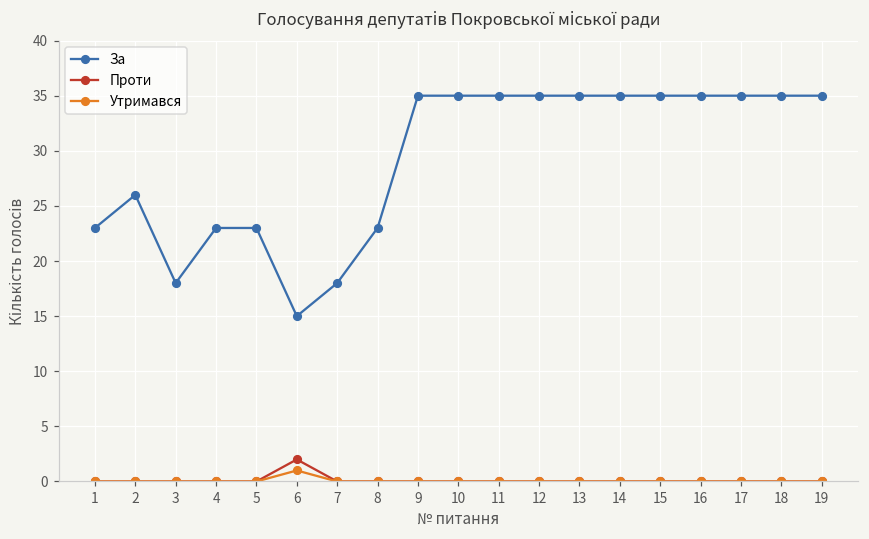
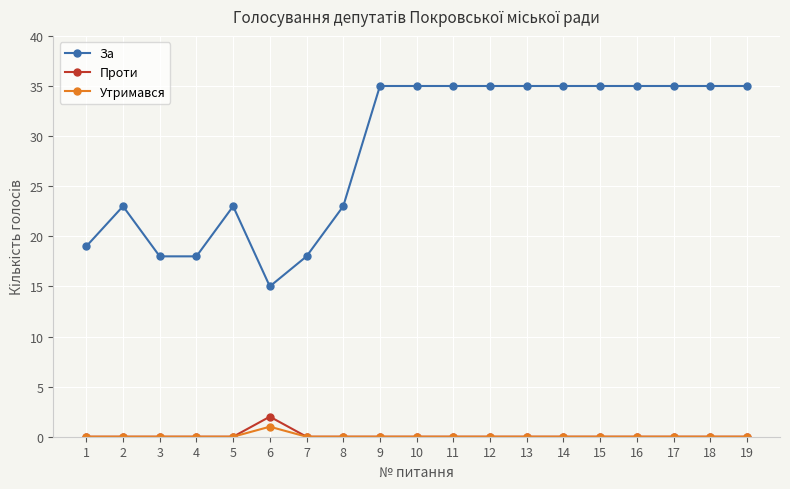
За, 1: 23 -> 19
За, 2: 26 -> 23
За, 4: 23 -> 18
